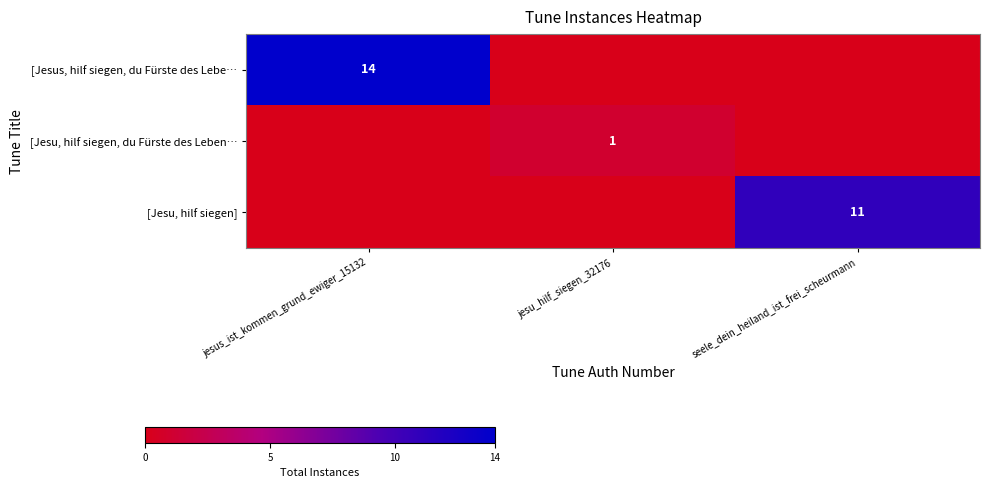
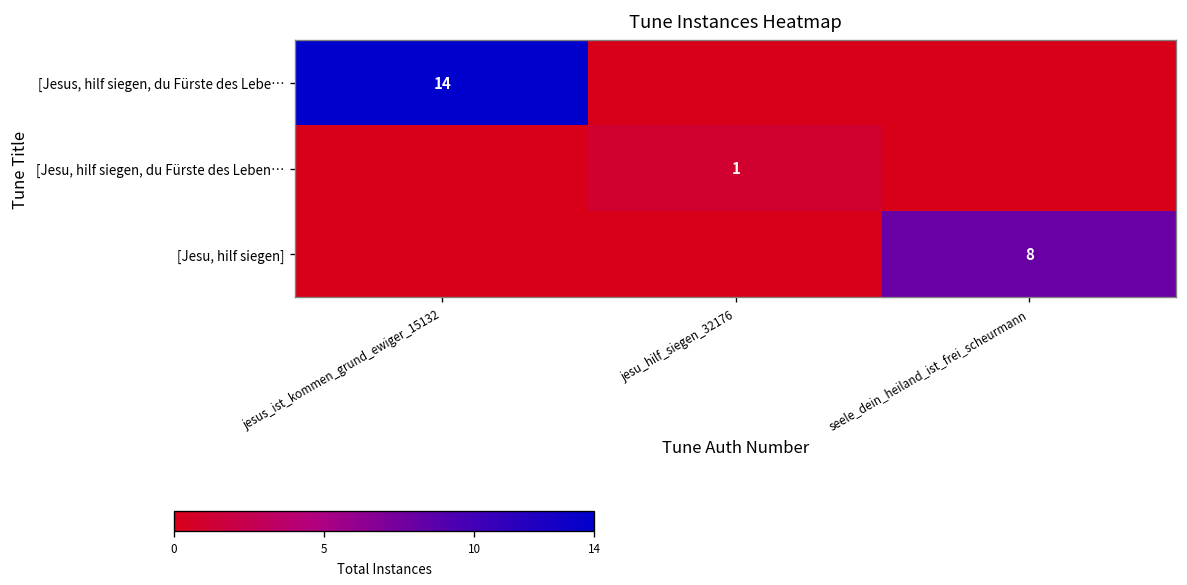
[Jesu, hilf siegen], seele_dein_heiland_ist_frei_scheurmann: 11 -> 8
